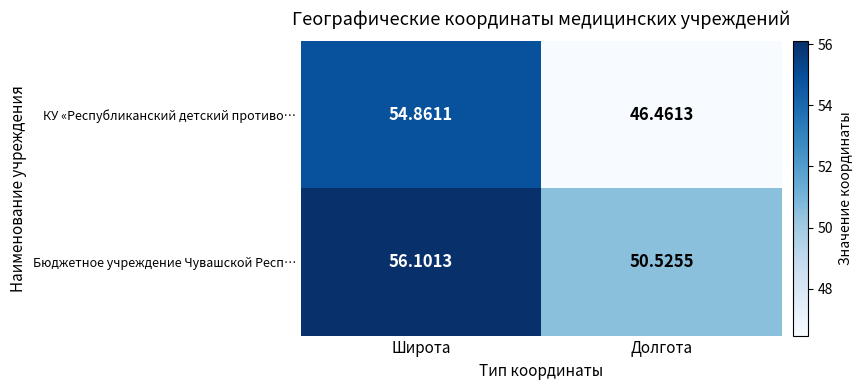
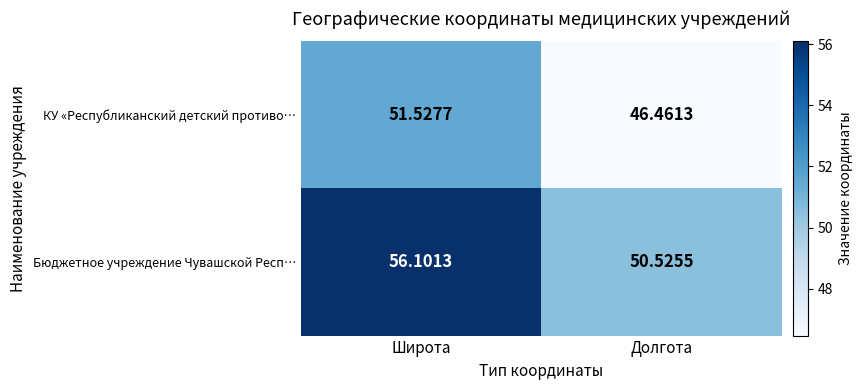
КУ «Республиканский детский противо…, Широта: 54.8611 -> 51.5277
